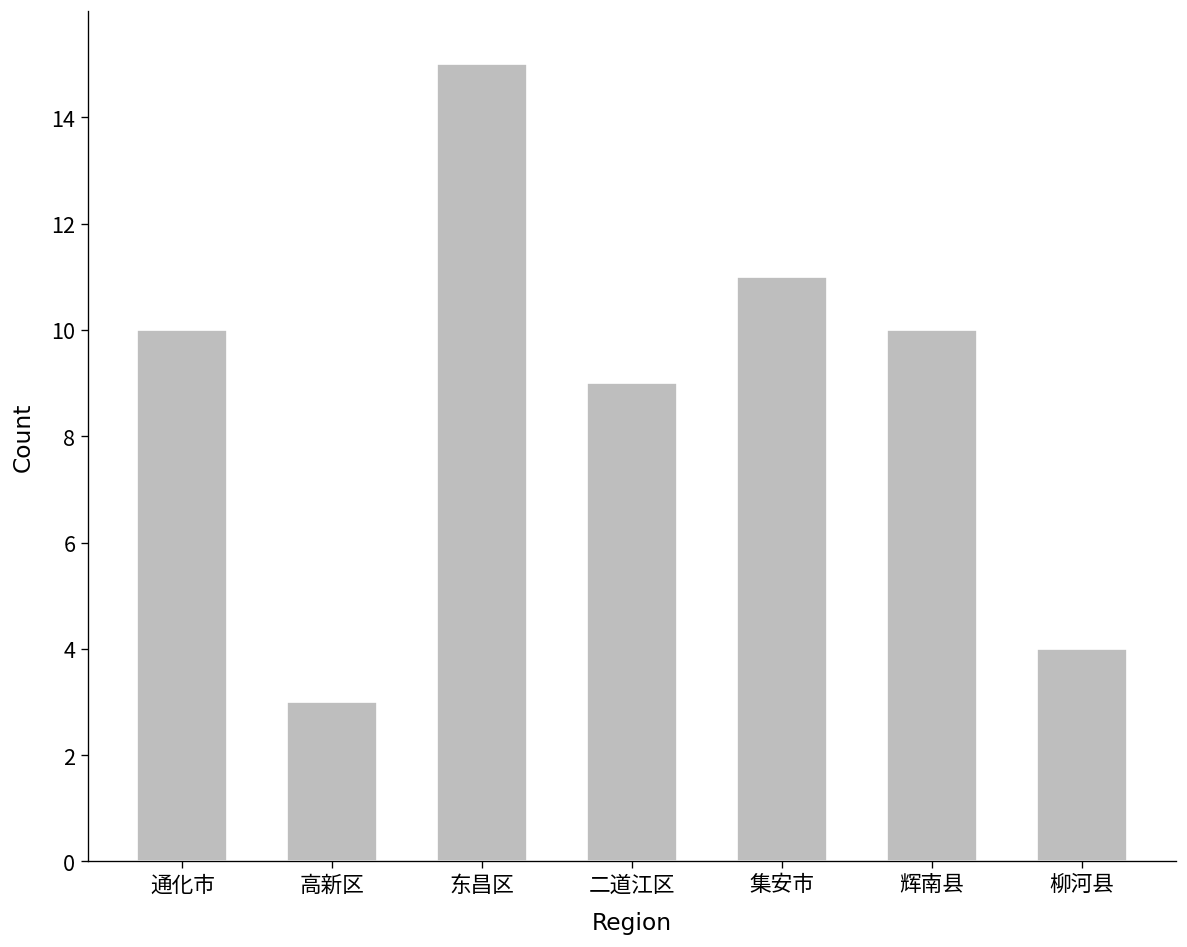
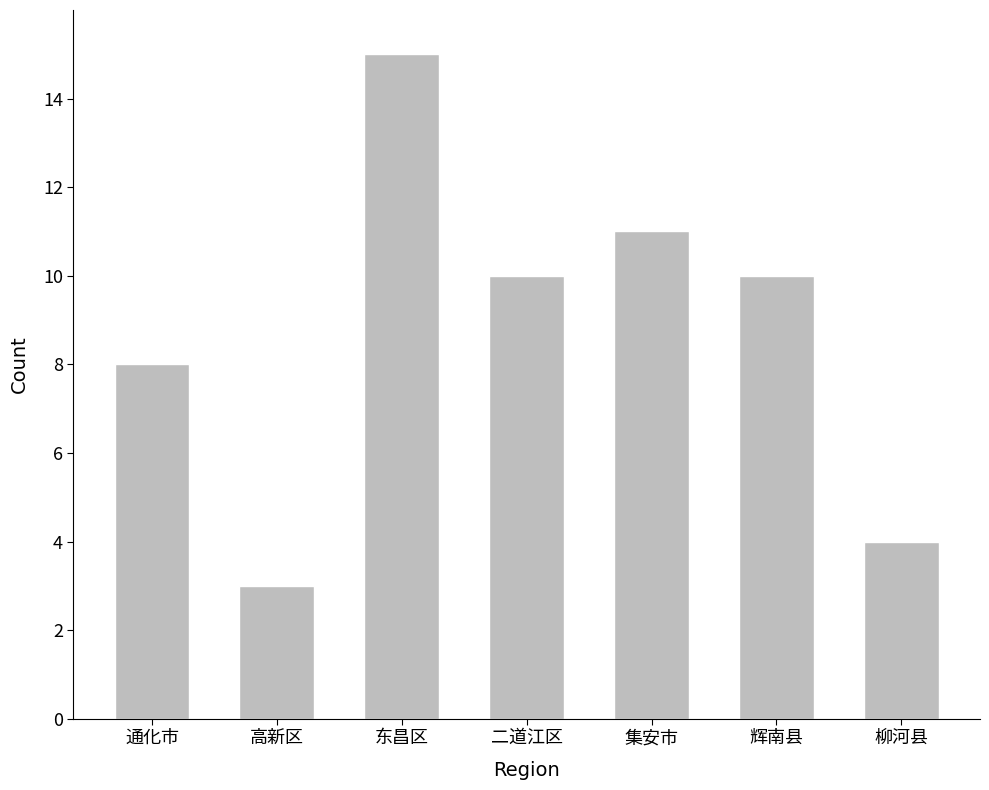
通化市: 10 -> 8
二道江区: 9 -> 10
